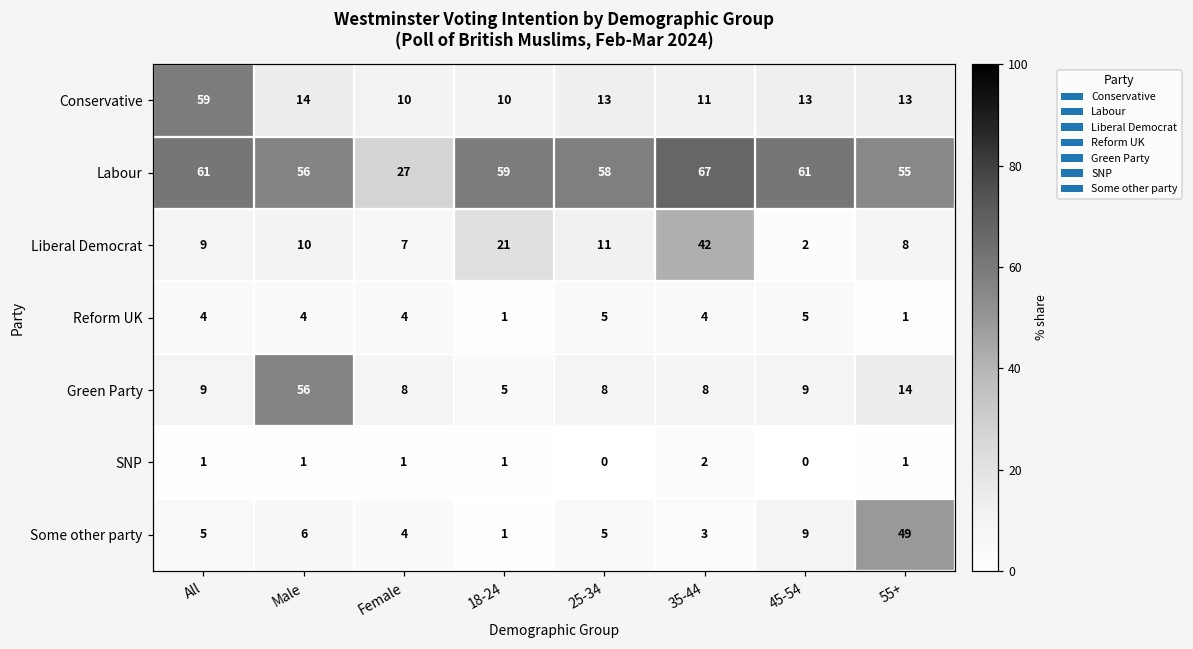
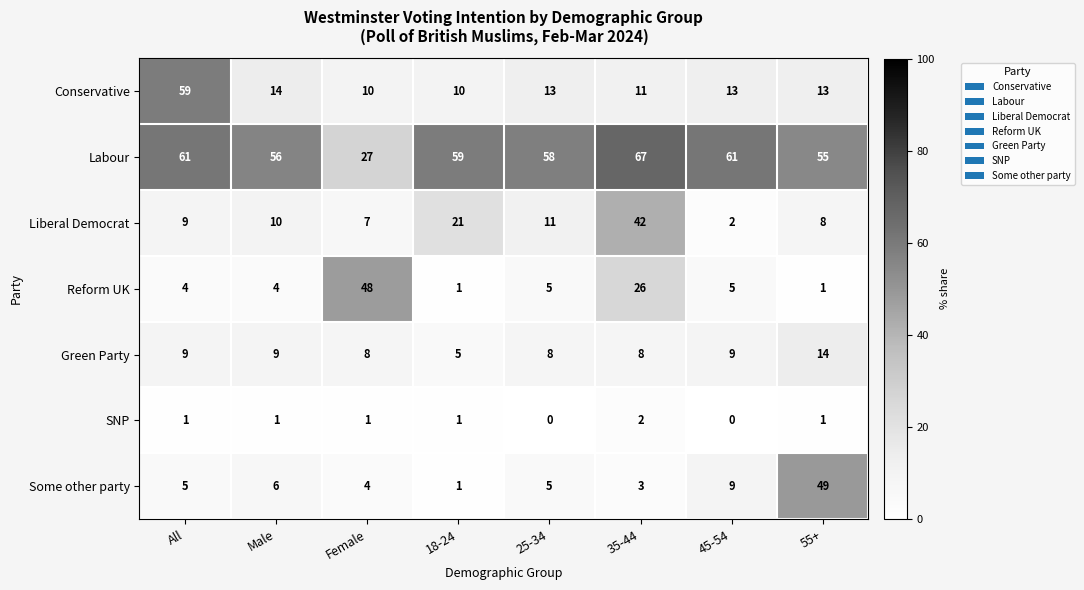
Reform UK, Female: 4 -> 48
Reform UK, 35-44: 4 -> 26
Green Party, Male: 56 -> 9
